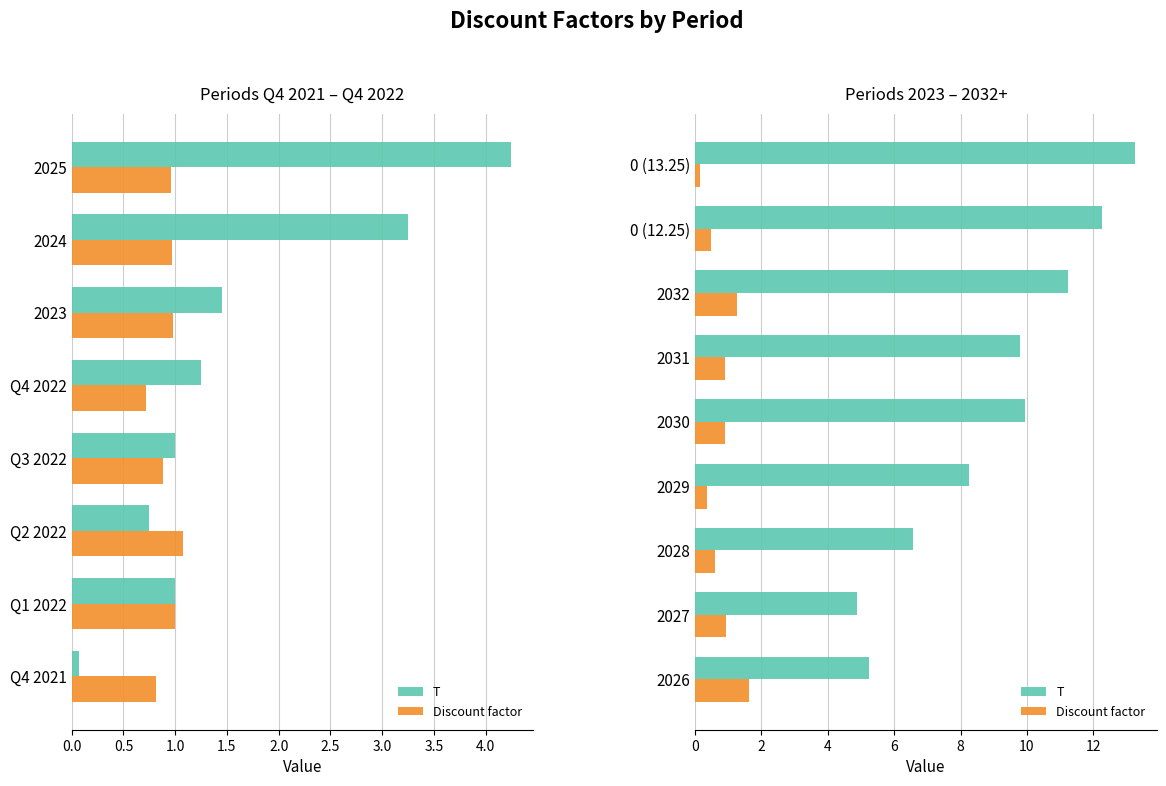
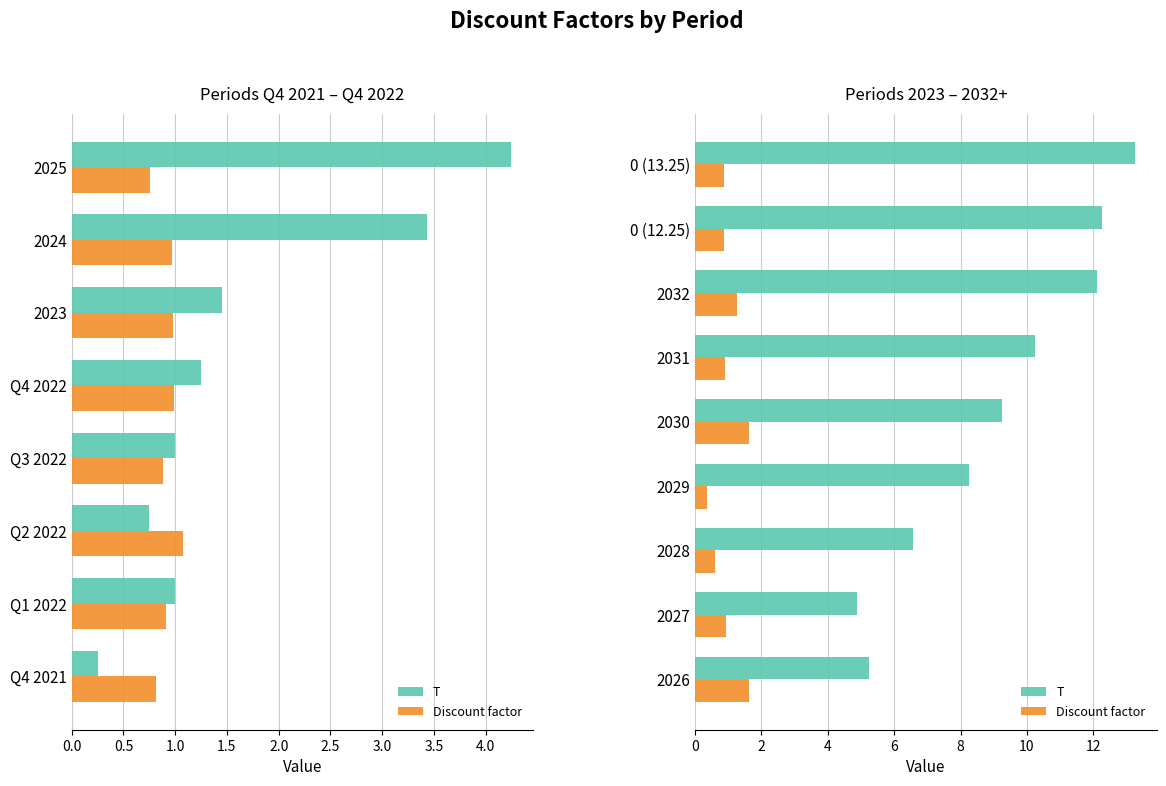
Periods Q4 2021 – Q4 2022, Discount factor, 2025: 0.96 -> 0.76
Periods Q4 2021 – Q4 2022, T, 2024: 3.25 -> 3.43
Periods Q4 2021 – Q4 2022, Discount factor, Q4 2022: 0.72 -> 0.99
Periods Q4 2021 – Q4 2022, Discount factor, Q1 2022: 1.00 -> 0.92
Periods Q4 2021 – Q4 2022, T, Q4 2021: 0.07 -> 0.25
Periods 2023 – 2032+, Discount factor, 0 (13.25): 0.1 -> 0.9
Periods 2023 – 2032+, Discount factor, 0 (12.25): 0.5 -> 0.9
Periods 2023 – 2032+, T, 2032: 11.3 -> 12.1
Periods 2023 – 2032+, T, 2031: 9.8 -> 10.3
Periods 2023 – 2032+, T, 2030: 10.0 -> 9.3
Periods 2023 – 2032+, Discount factor, 2030: 0.9 -> 1.6
